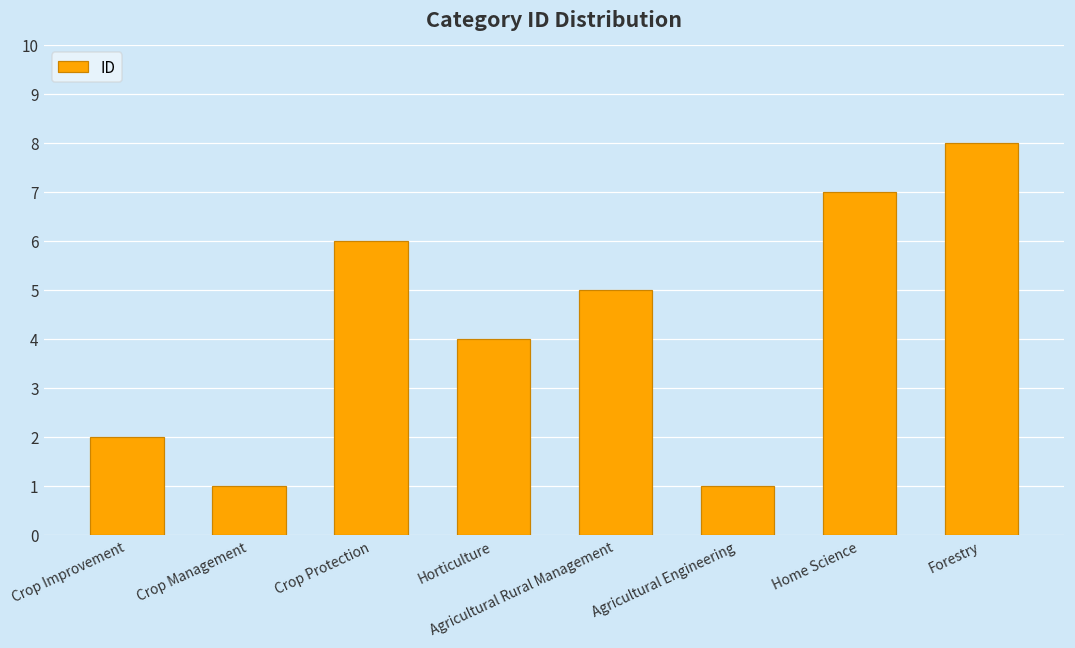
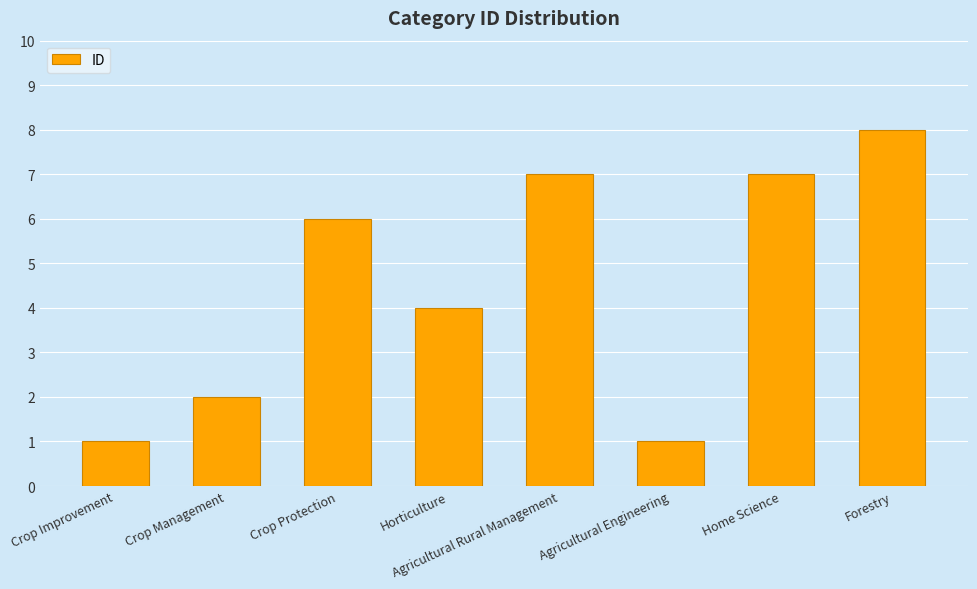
Crop Improvement: 2 -> 1
Crop Management: 1 -> 2
Agricultural Rural Management: 5 -> 7
